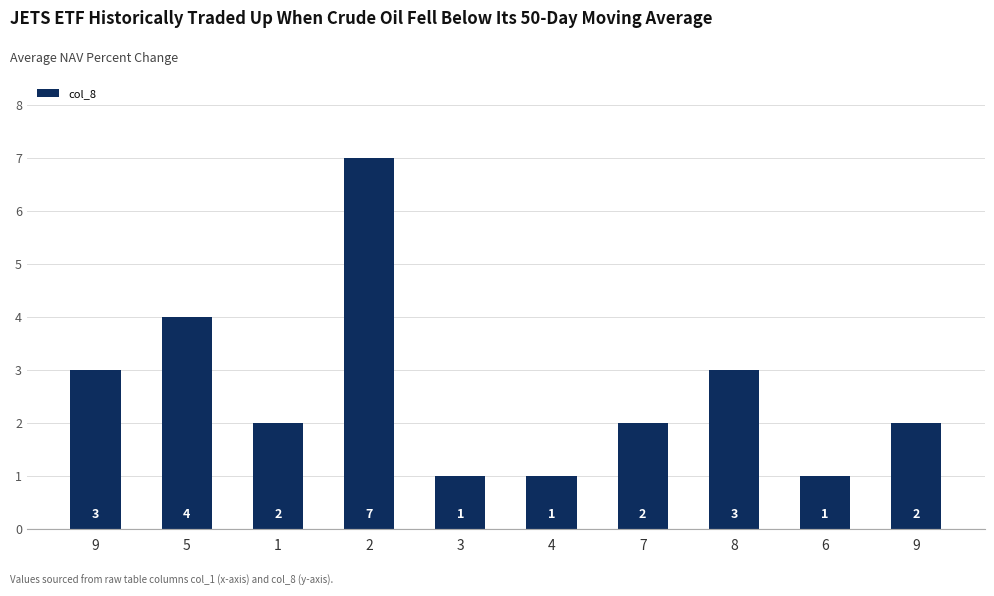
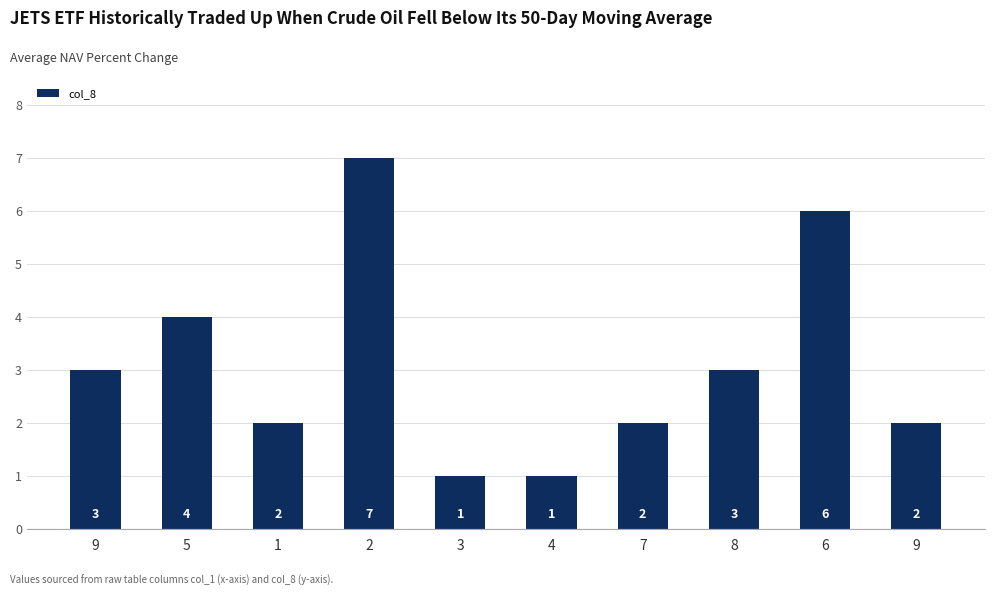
6: 1 -> 6
